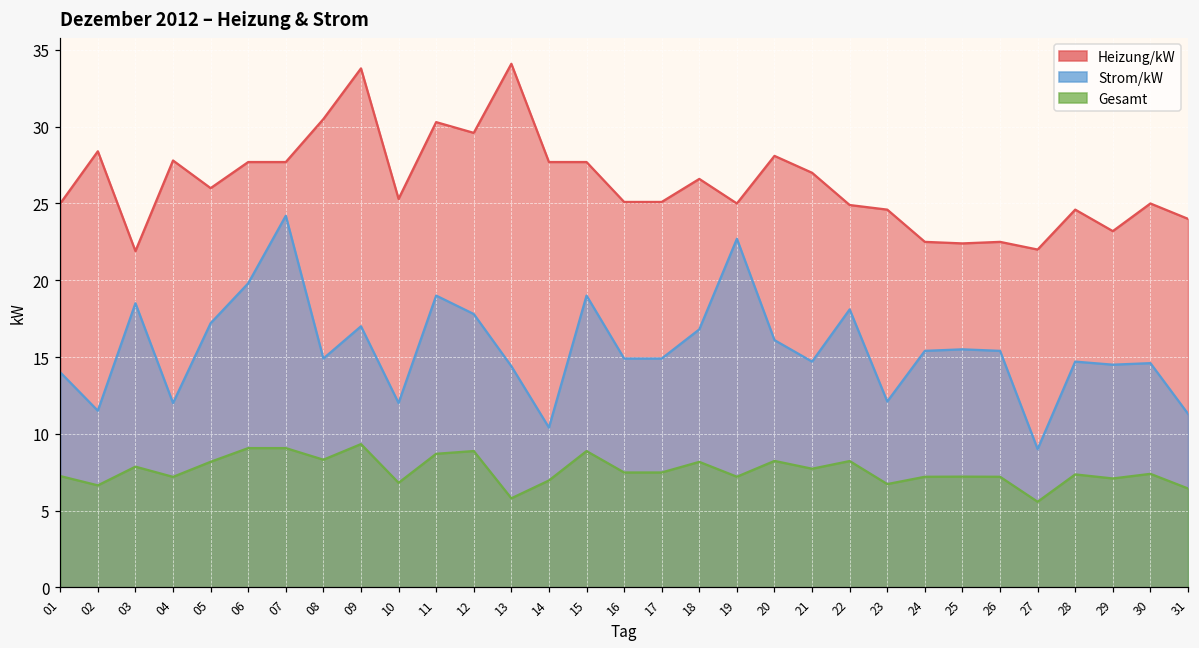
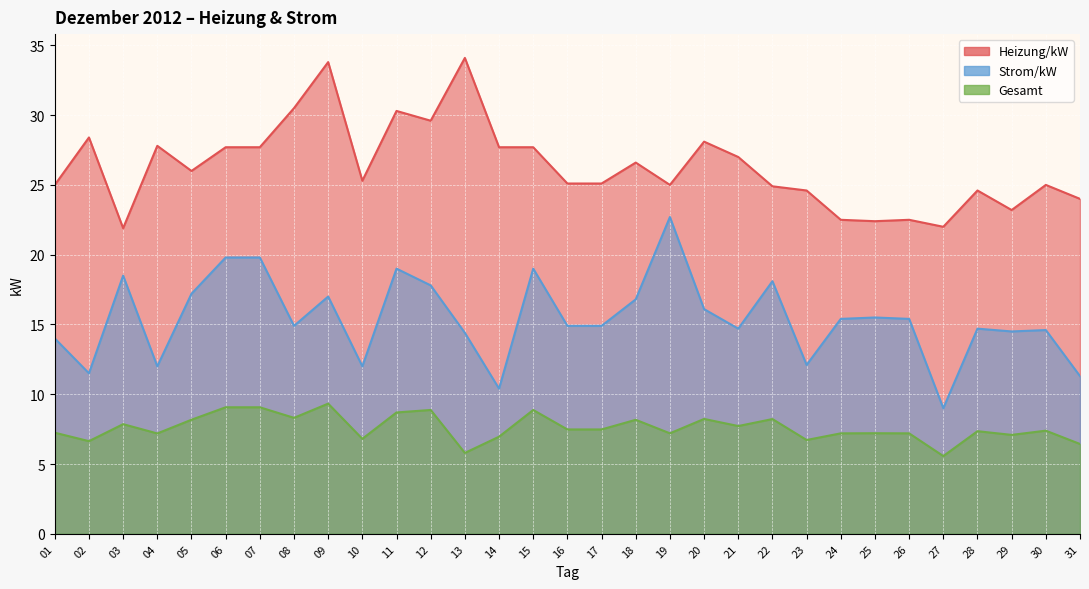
Strom/kW, 07: 24.2 -> 19.8
